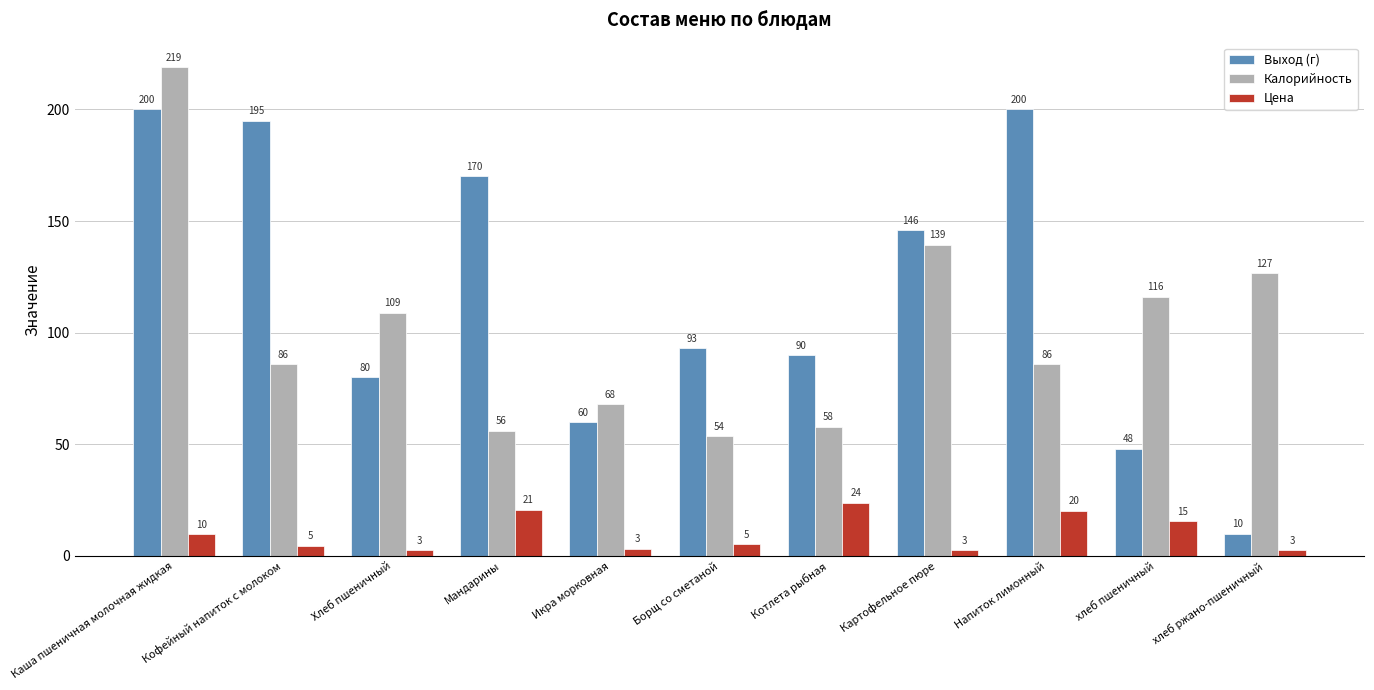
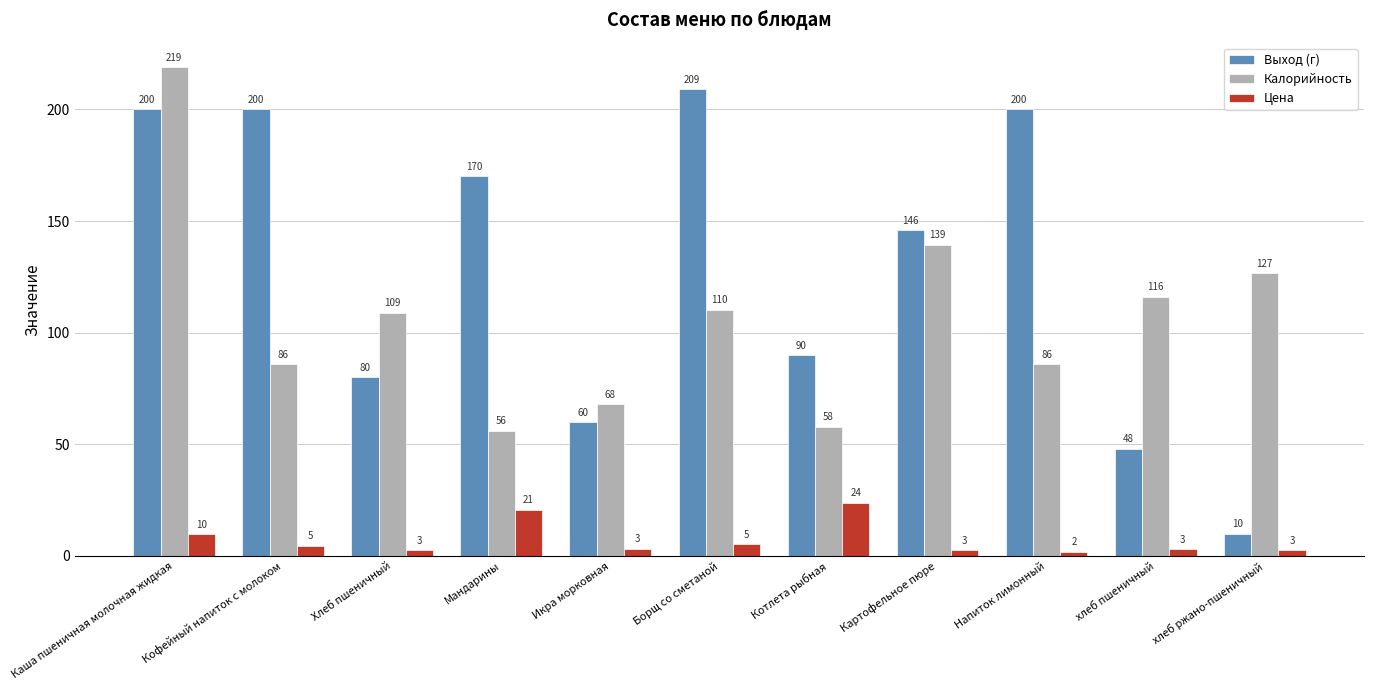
Выход (г), Кофейный напиток с молоком: 195 -> 200
Выход (г), Борщ со сметаной: 93 -> 209
Калорийность, Борщ со сметаной: 54 -> 110
Цена, Напиток лимонный: 20 -> 2
Цена, хлеб пшеничный: 15 -> 3
